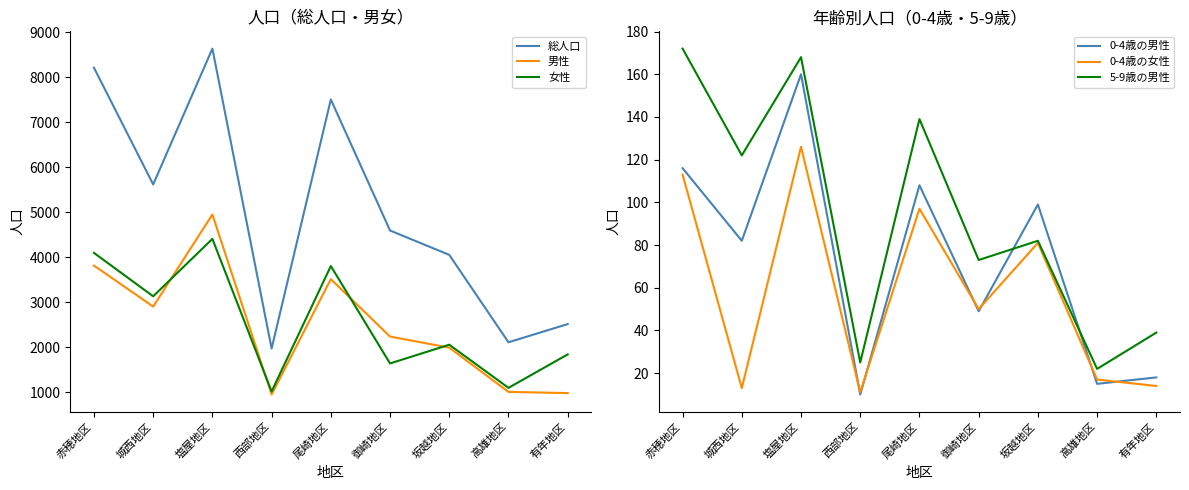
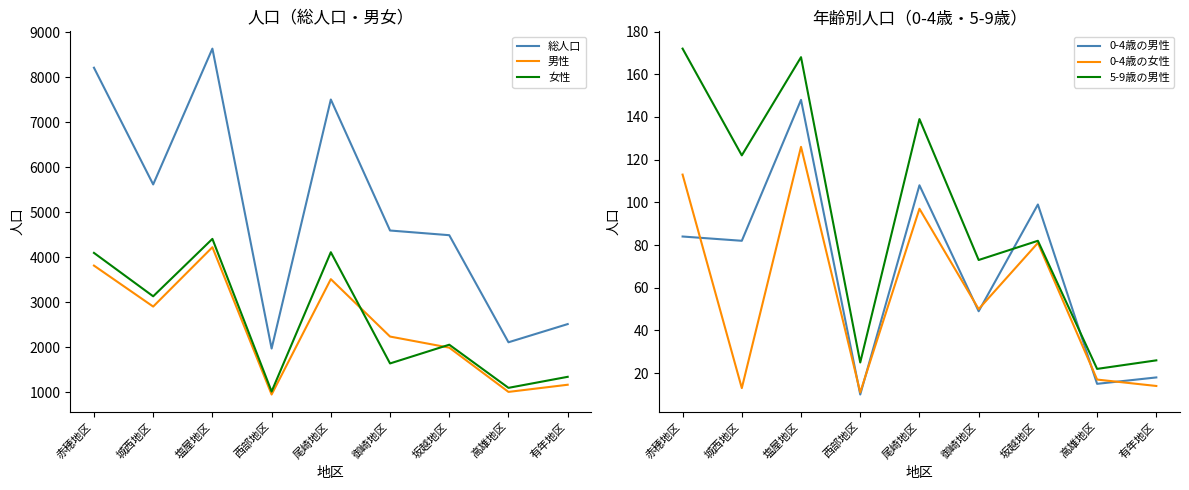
人口（総人口・男女）, 男性, 塩屋地区: 5000 -> 4200
人口（総人口・男女）, 女性, 尾崎地区: 3800 -> 4100
人口（総人口・男女）, 総人口, 坂越地区: 4100 -> 4500
人口（総人口・男女）, 男性, 有年地区: 1000 -> 1200
人口（総人口・男女）, 女性, 有年地区: 1800 -> 1300
年齢別人口（0-4歳・5-9歳）, 0-4歳の男性, 赤穂地区: 116 -> 84
年齢別人口（0-4歳・5-9歳）, 0-4歳の男性, 塩屋地区: 160 -> 148
年齢別人口（0-4歳・5-9歳）, 5-9歳の男性, 有年地区: 39 -> 26
